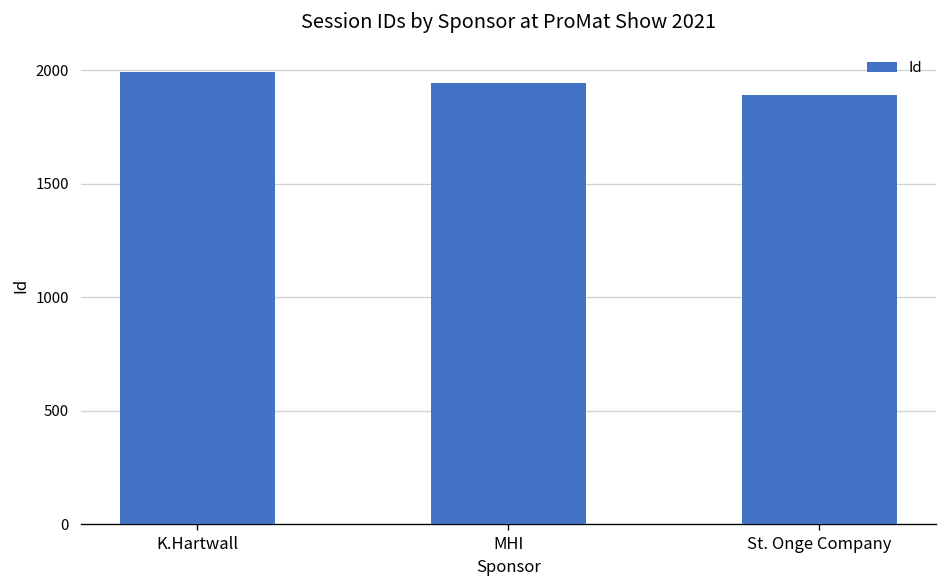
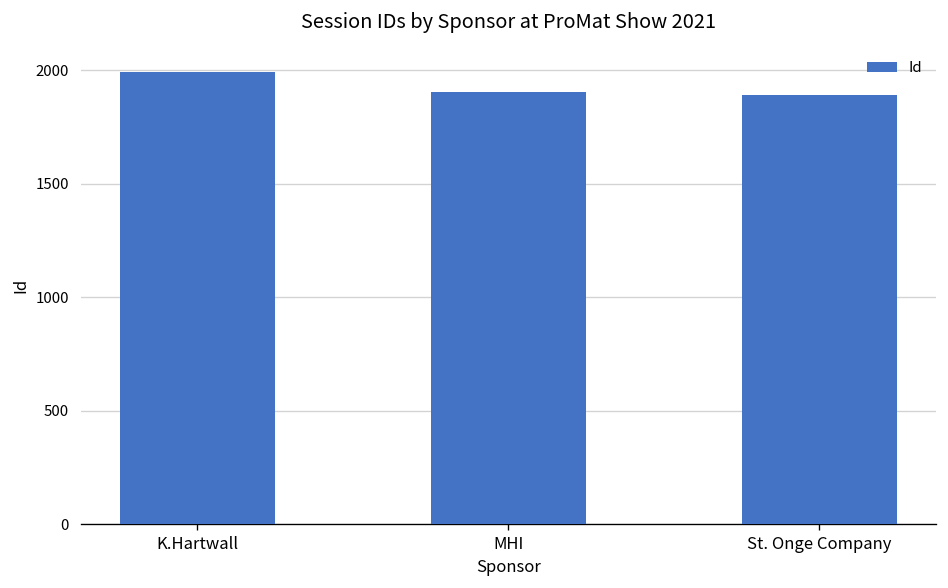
MHI: 1950 -> 1900
